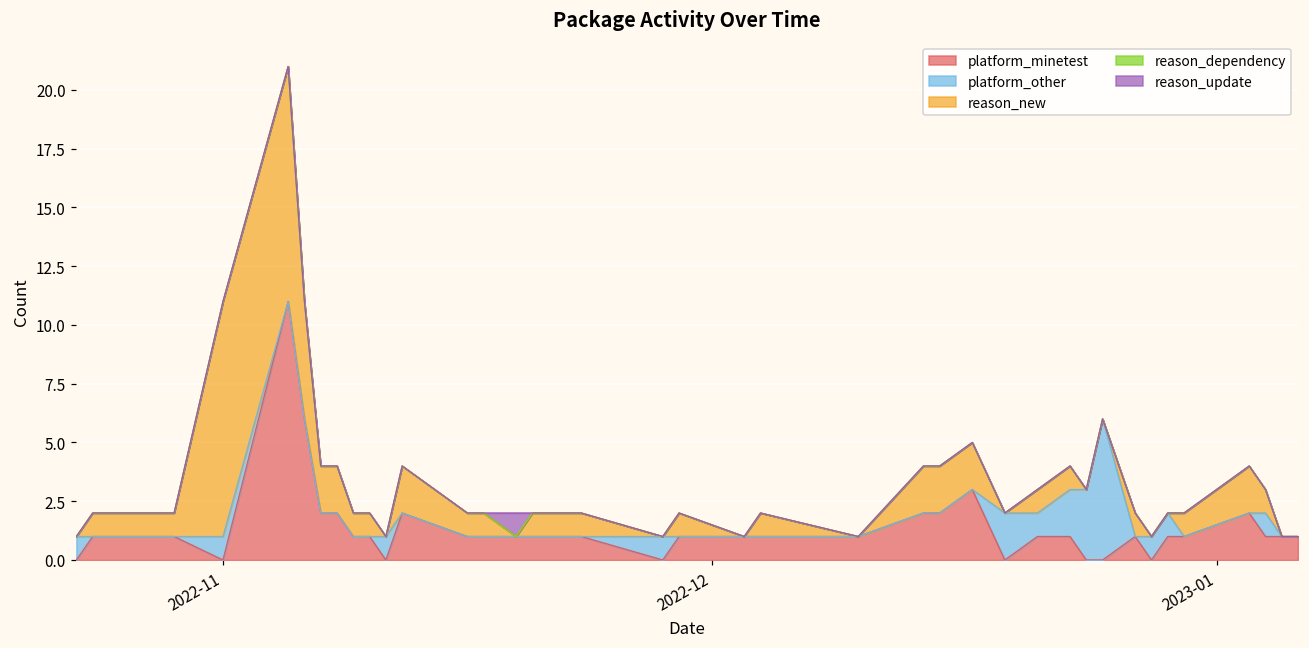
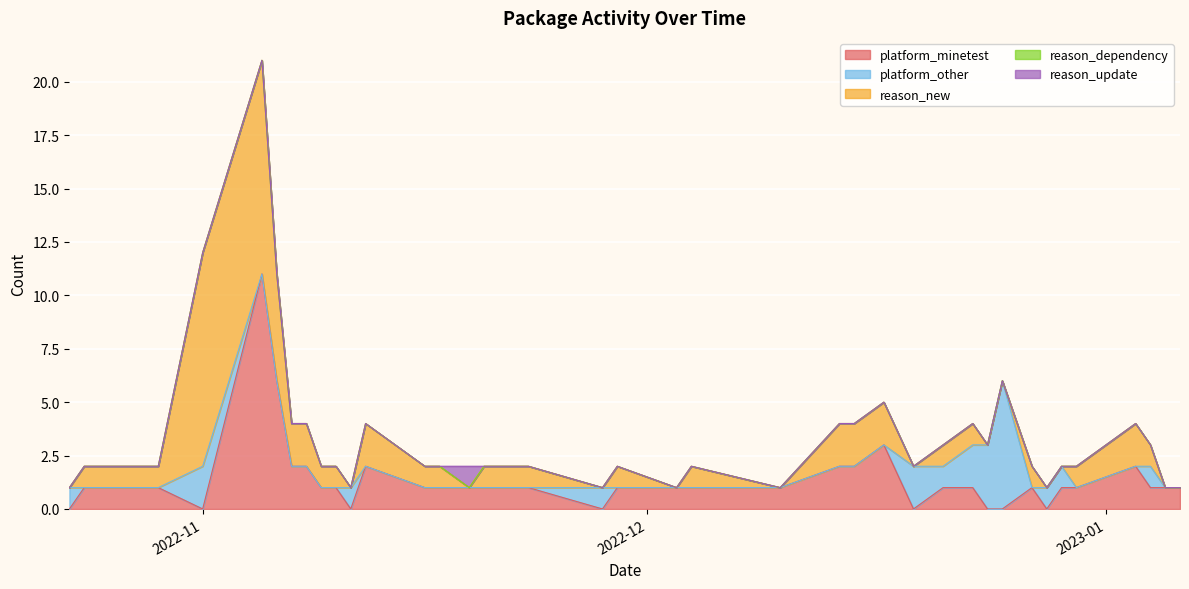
platform_other, 2022-11: 1 -> 2
